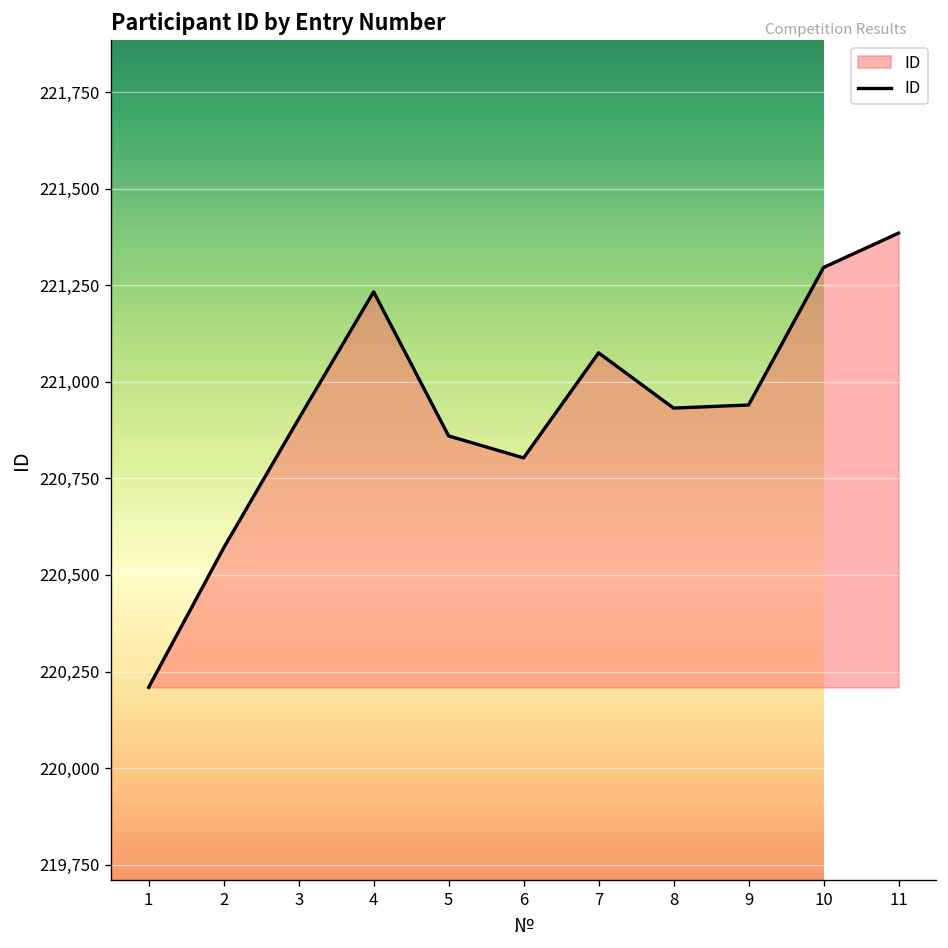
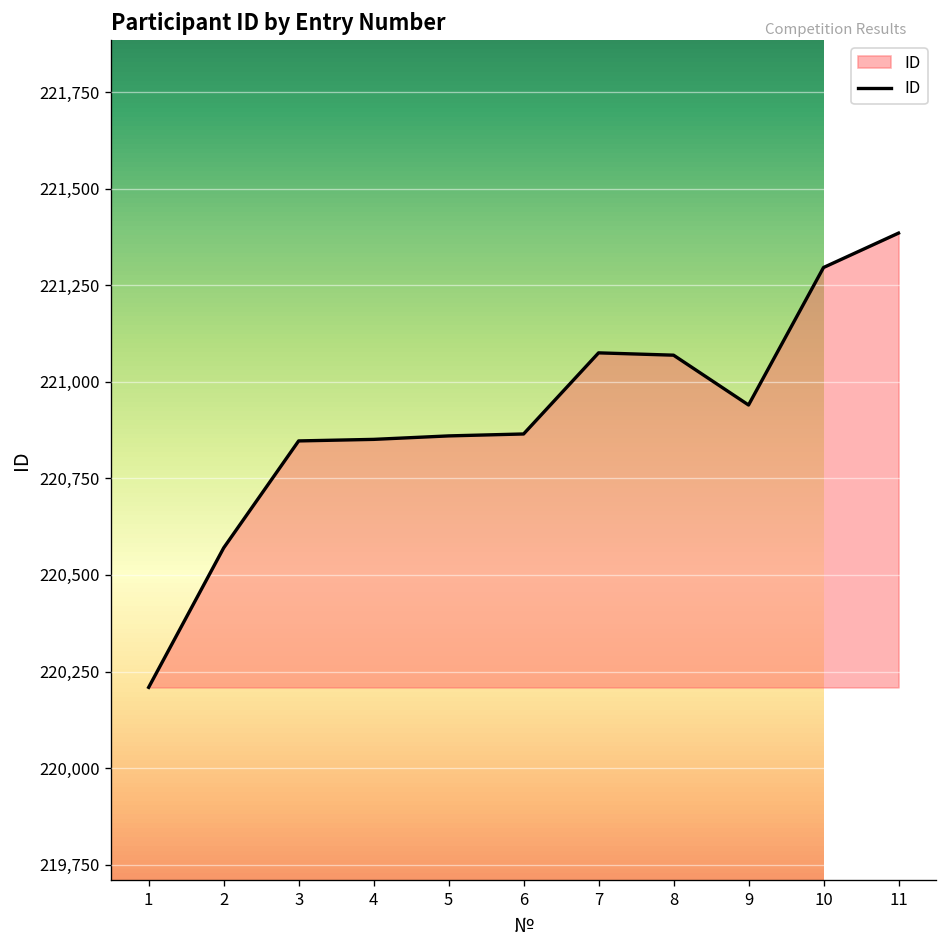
3: 220,900 -> 220,850
4: 221,230 -> 220,850
6: 220,800 -> 220,870
8: 220,930 -> 221,070
